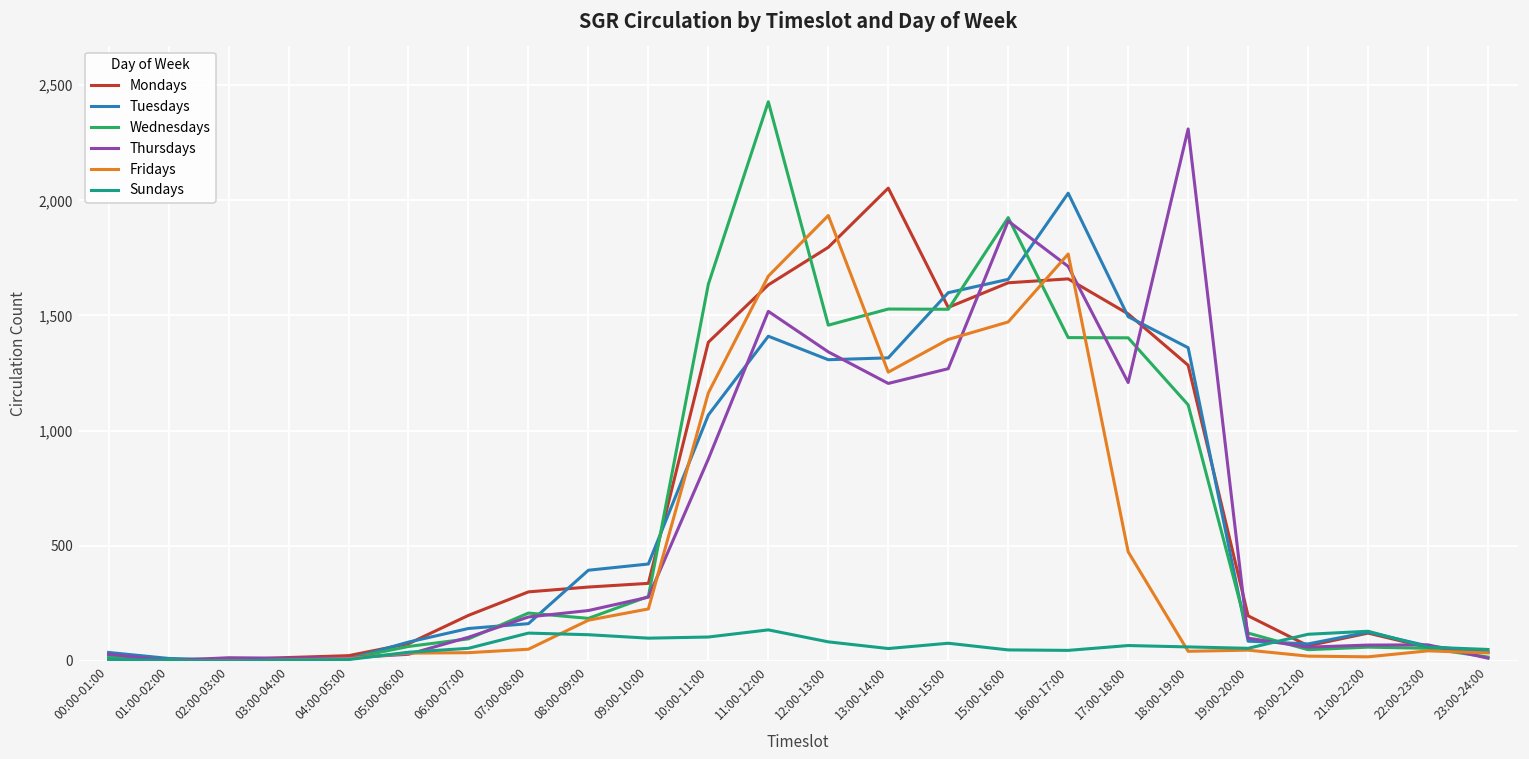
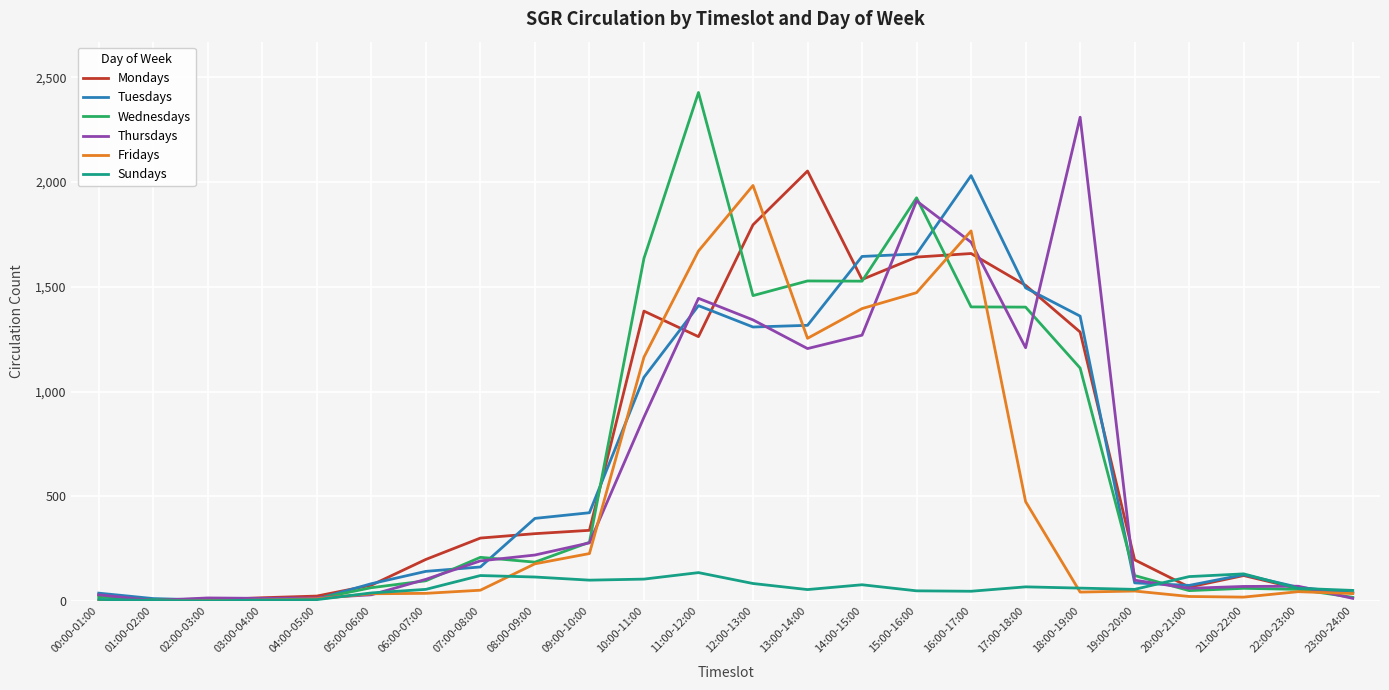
Mondays, 11:00-12:00: 1,630 -> 1,260
Thursdays, 11:00-12:00: 1,520 -> 1,450
Fridays, 12:00-13:00: 1,930 -> 1,980
Tuesdays, 14:00-15:00: 1,600 -> 1,650
